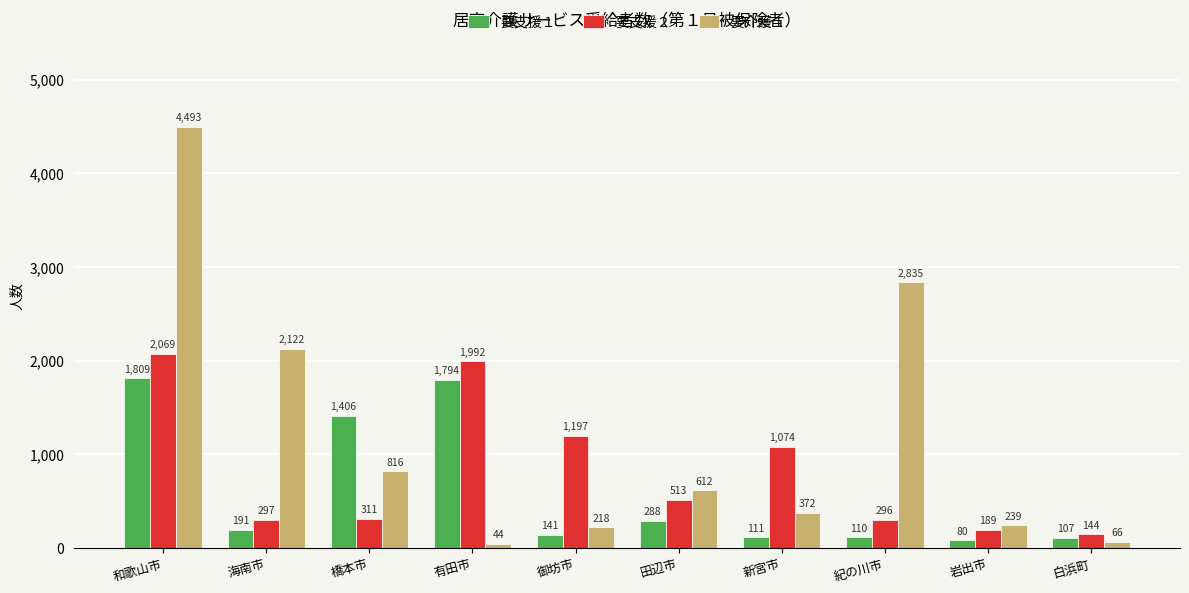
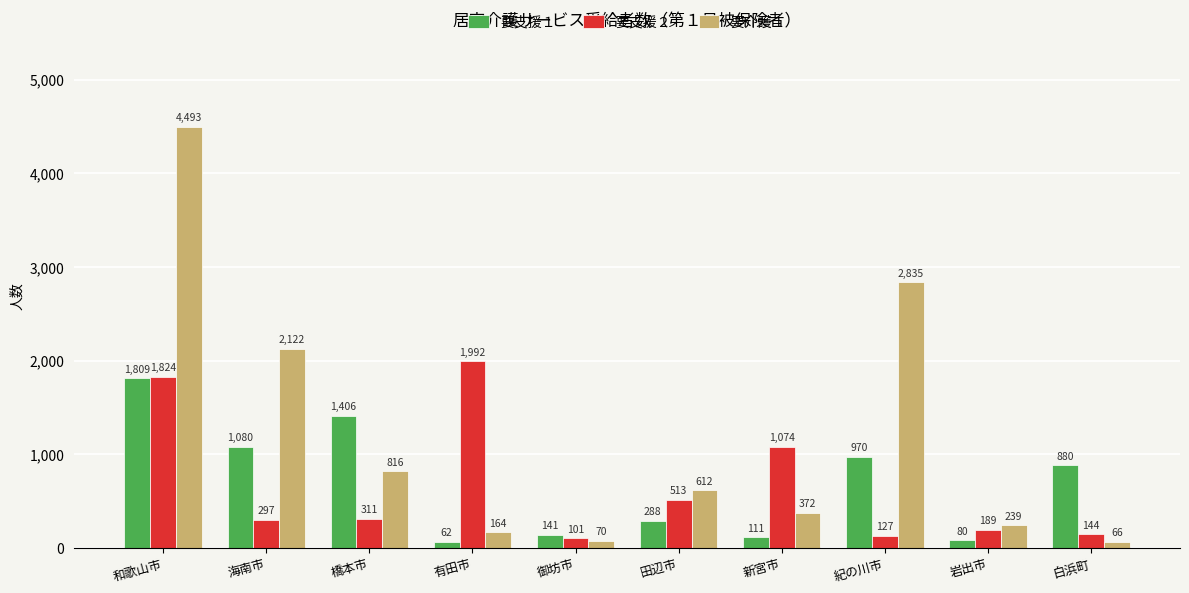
要支援２, 和歌山市: 2,069 -> 1,824
要支援１, 海南市: 191 -> 1,080
要支援１, 有田市: 1,794 -> 62
要介護１, 有田市: 44 -> 164
要支援２, 御坊市: 1,197 -> 101
要介護１, 御坊市: 218 -> 70
要支援１, 紀の川市: 110 -> 970
要支援２, 紀の川市: 296 -> 127
要支援１, 白浜町: 107 -> 880
